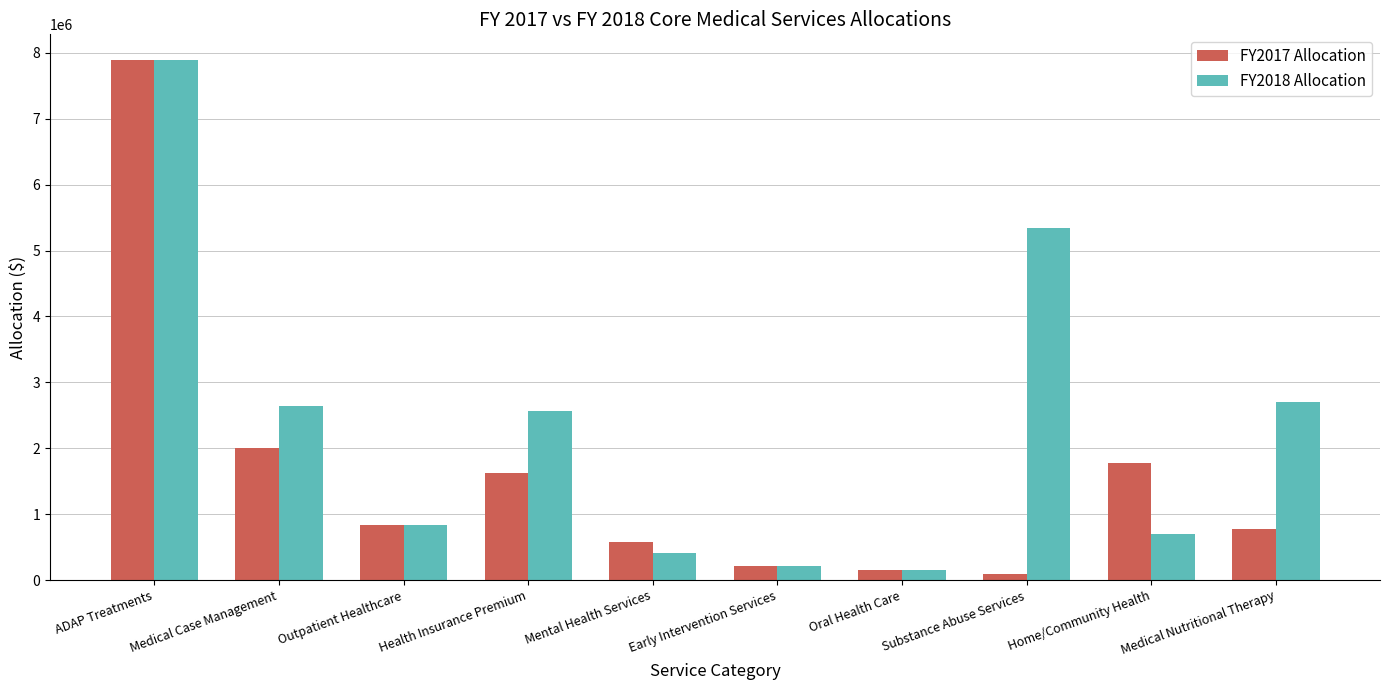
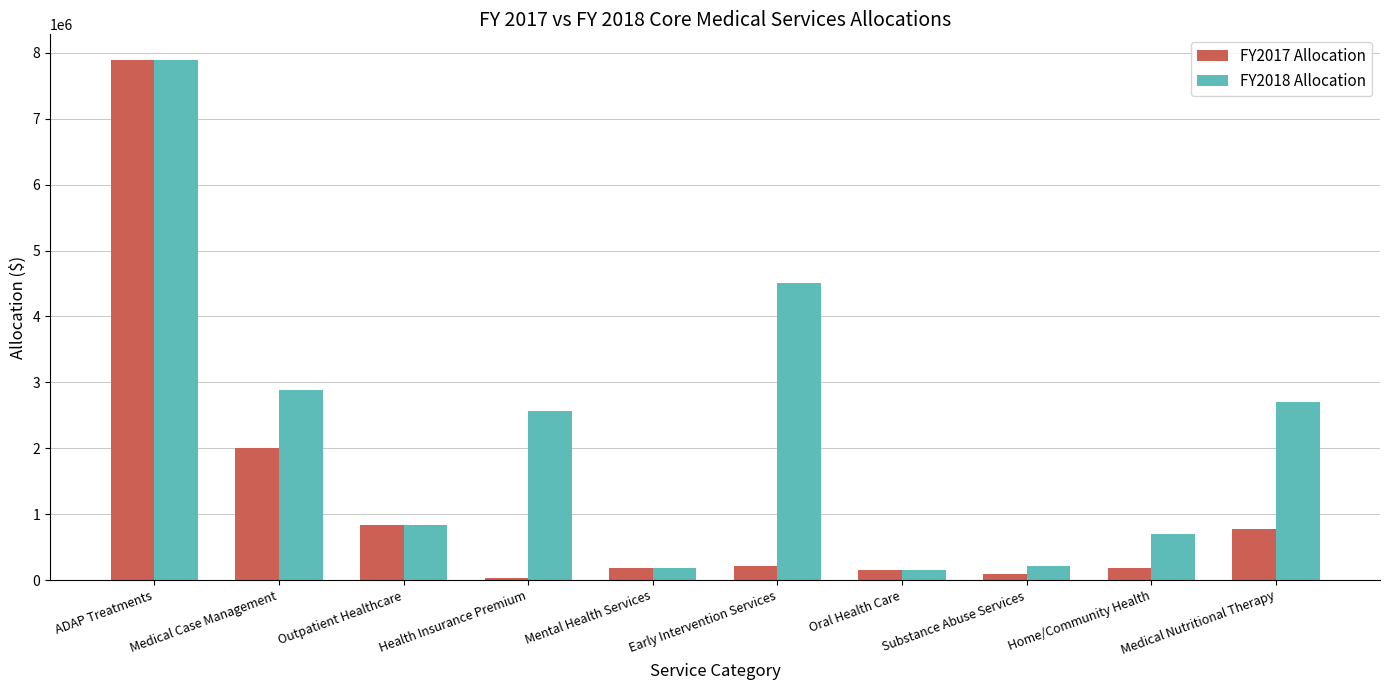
FY2018 Allocation, Medical Case Management: 2600000 -> 2900000
FY2017 Allocation, Health Insurance Premium: 1600000 -> 0
FY2017 Allocation, Mental Health Services: 600000 -> 200000
FY2018 Allocation, Mental Health Services: 400000 -> 200000
FY2018 Allocation, Early Intervention Services: 200000 -> 4500000
FY2018 Allocation, Substance Abuse Services: 5300000 -> 200000
FY2017 Allocation, Home/Community Health: 1800000 -> 200000
